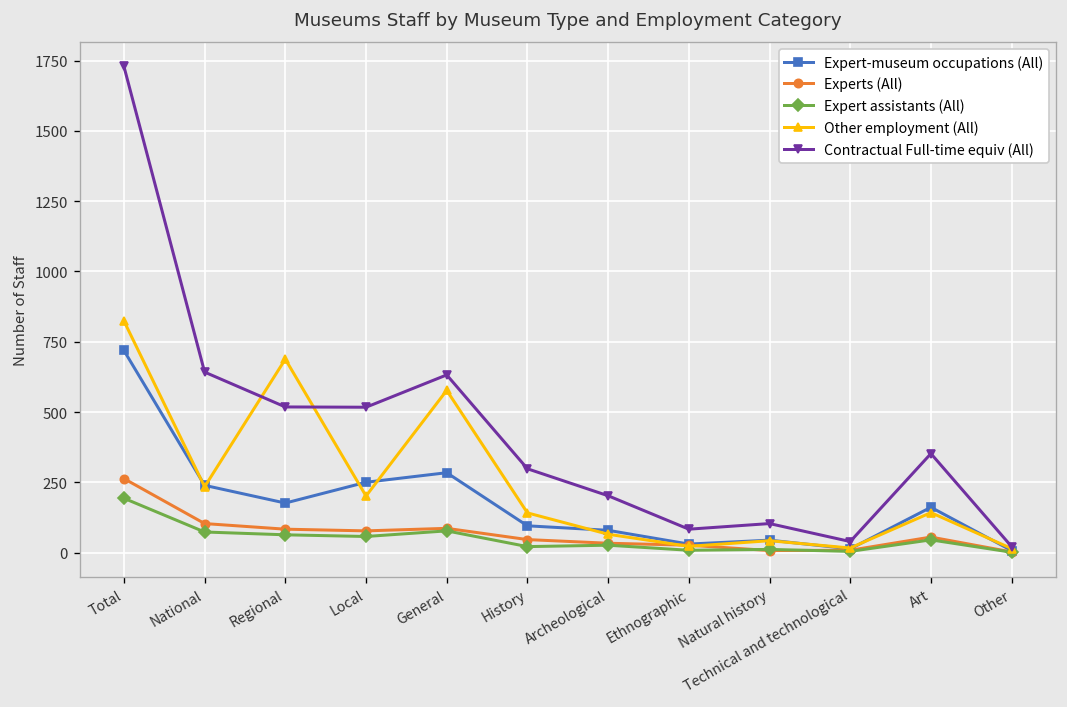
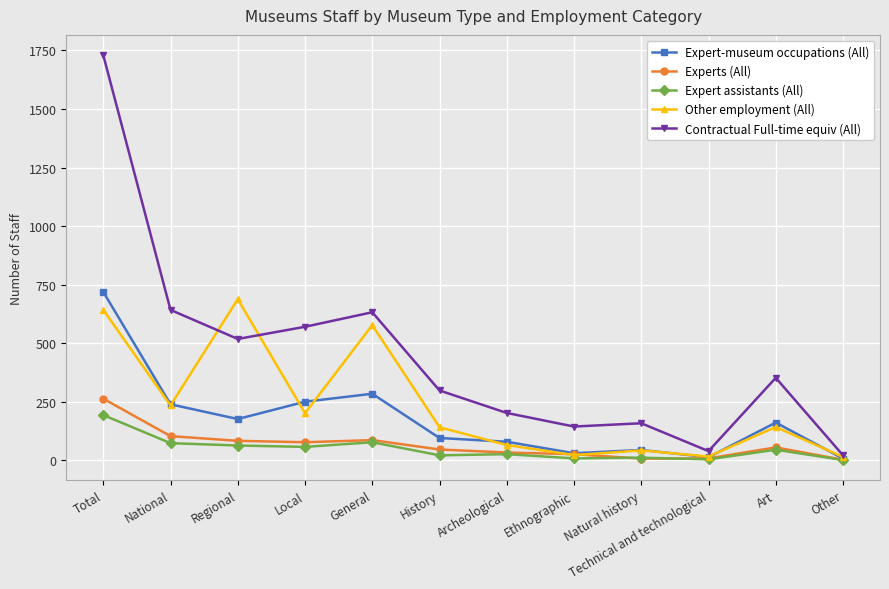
Other employment (All), Total: 820 -> 640
Contractual Full-time equiv (All), Local: 520 -> 570
Contractual Full-time equiv (All), Ethnographic: 80 -> 140
Contractual Full-time equiv (All), Natural history: 100 -> 160
